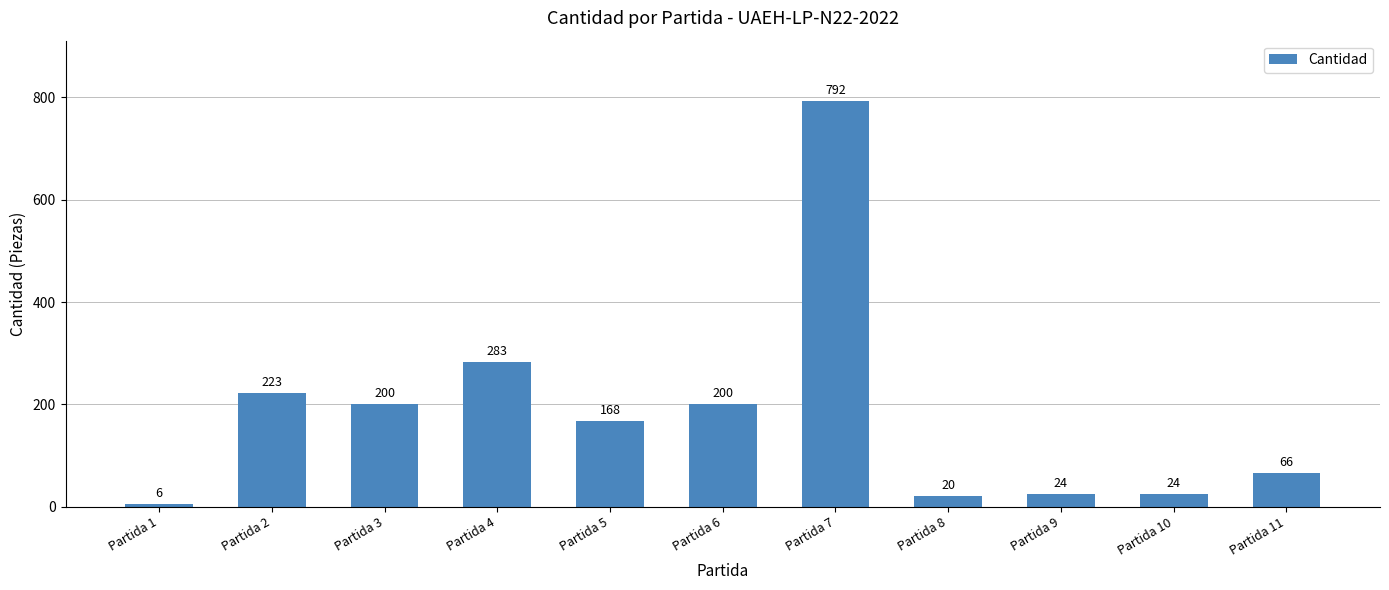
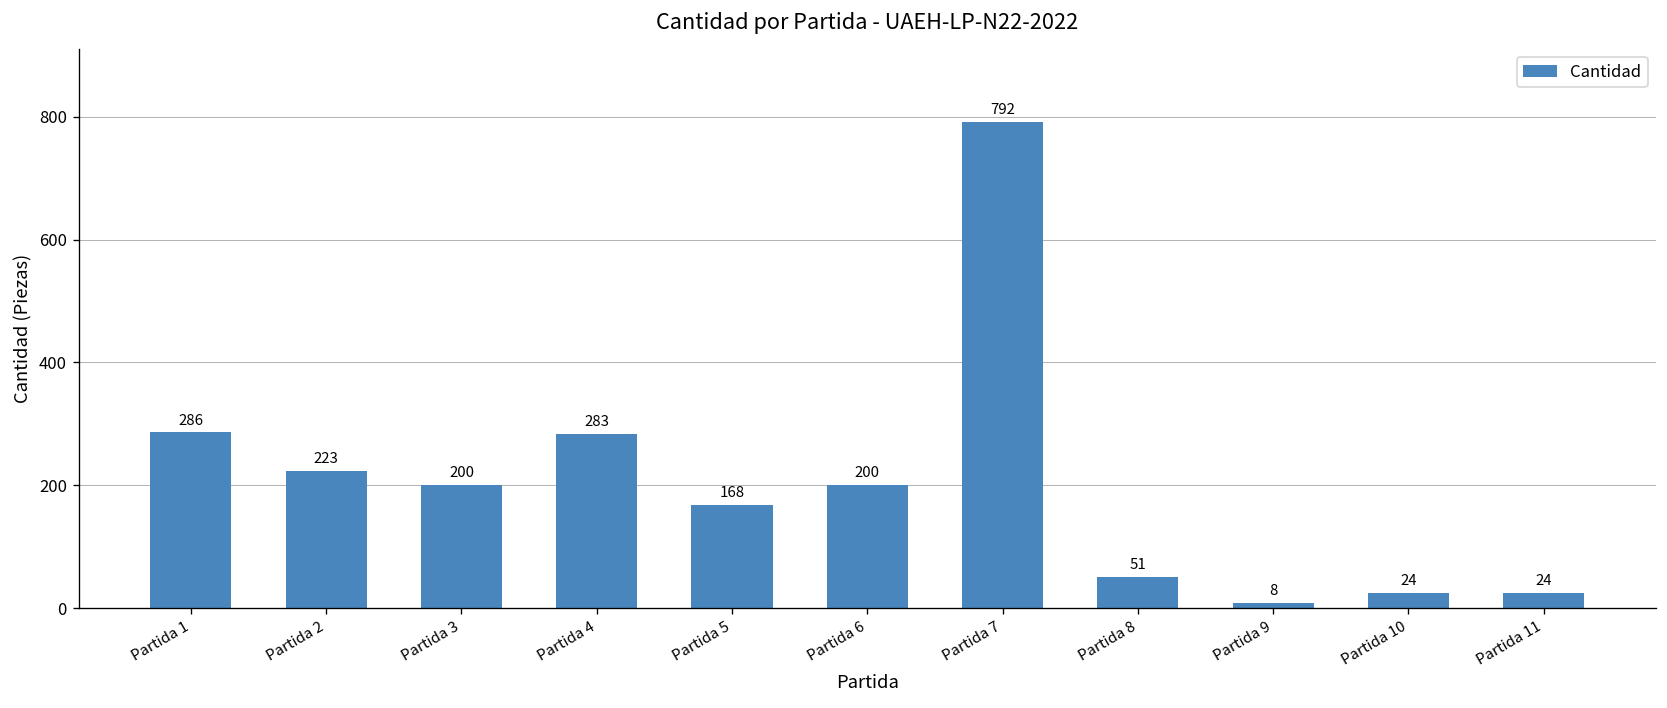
Partida 1: 6 -> 286
Partida 8: 20 -> 51
Partida 9: 24 -> 8
Partida 11: 66 -> 24
